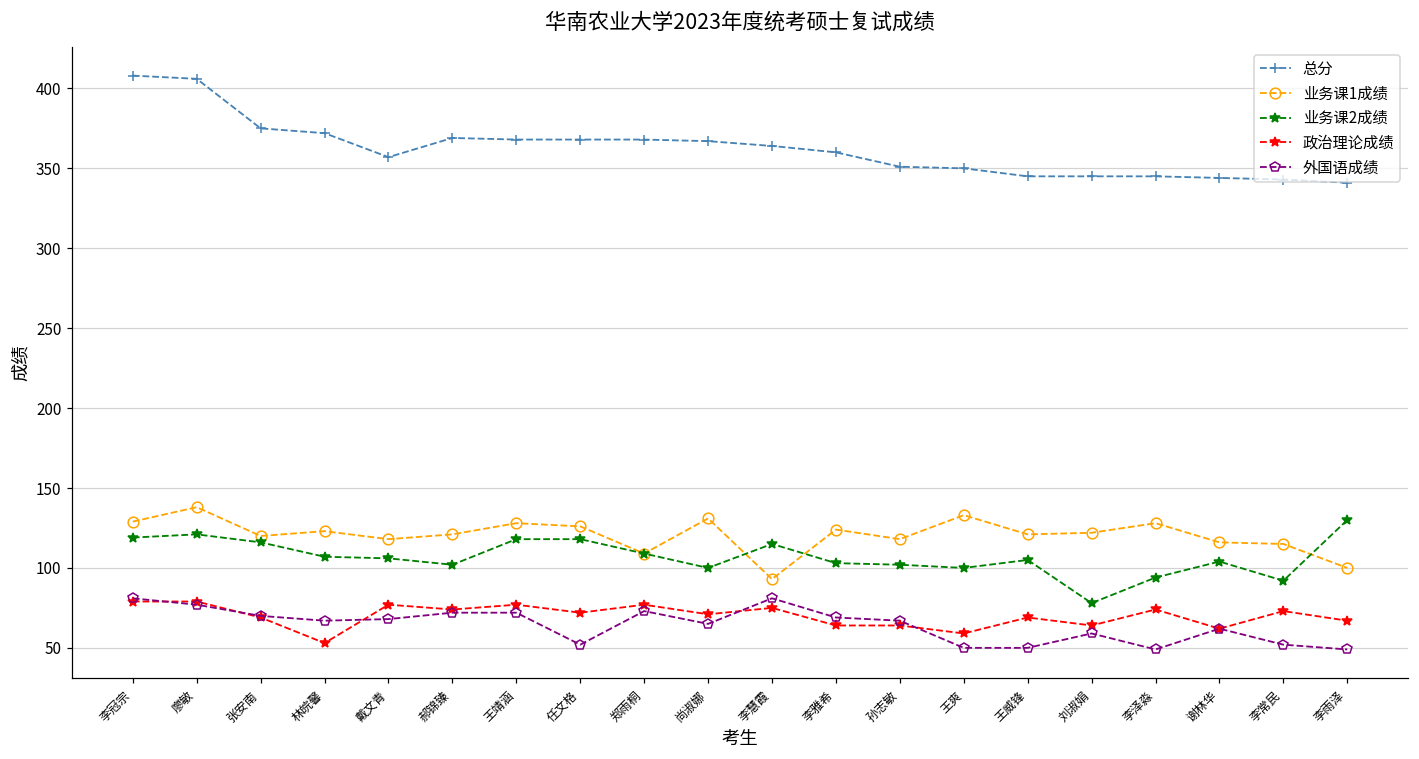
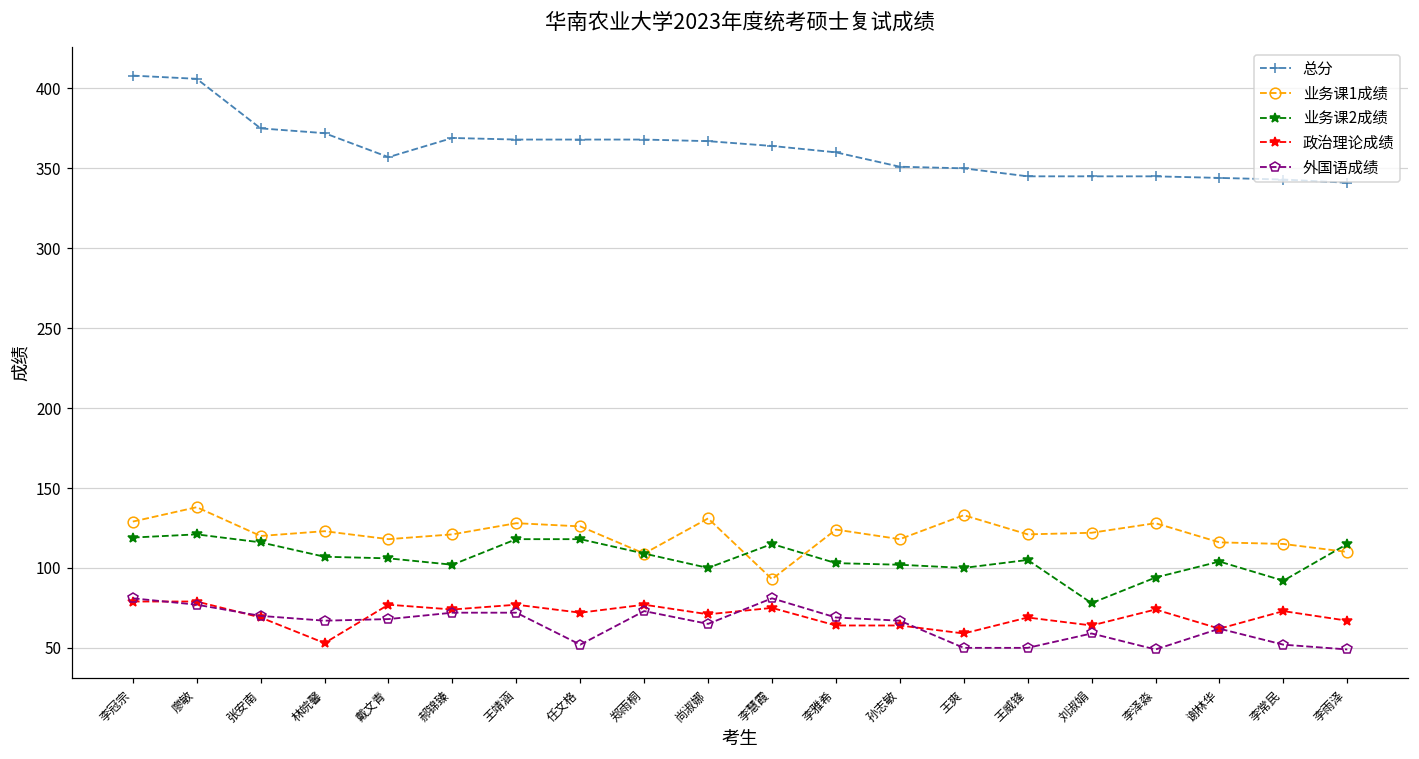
业务课1成绩, 李雨泽: 100 -> 110
业务课2成绩, 李雨泽: 130 -> 115
